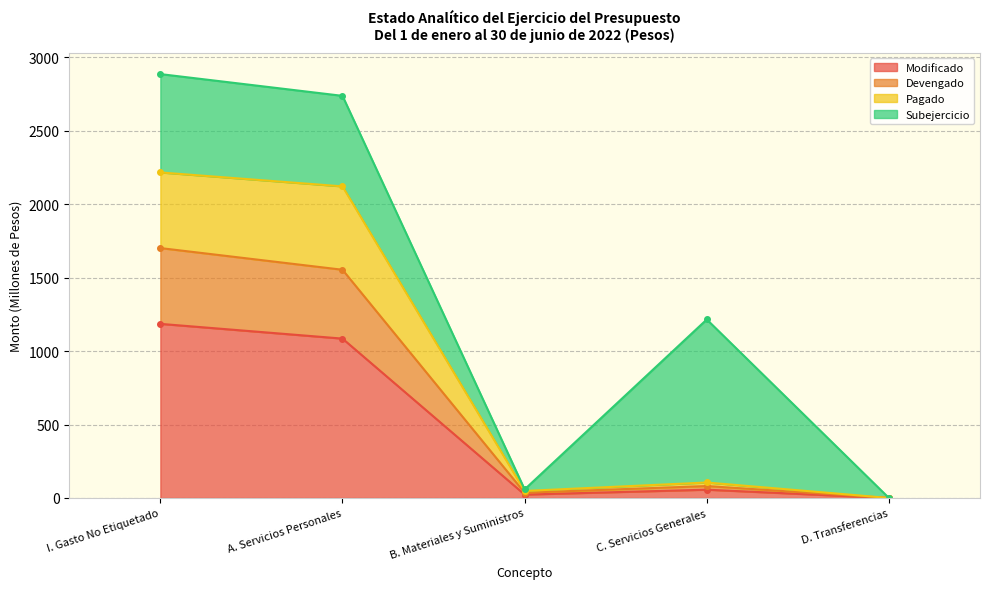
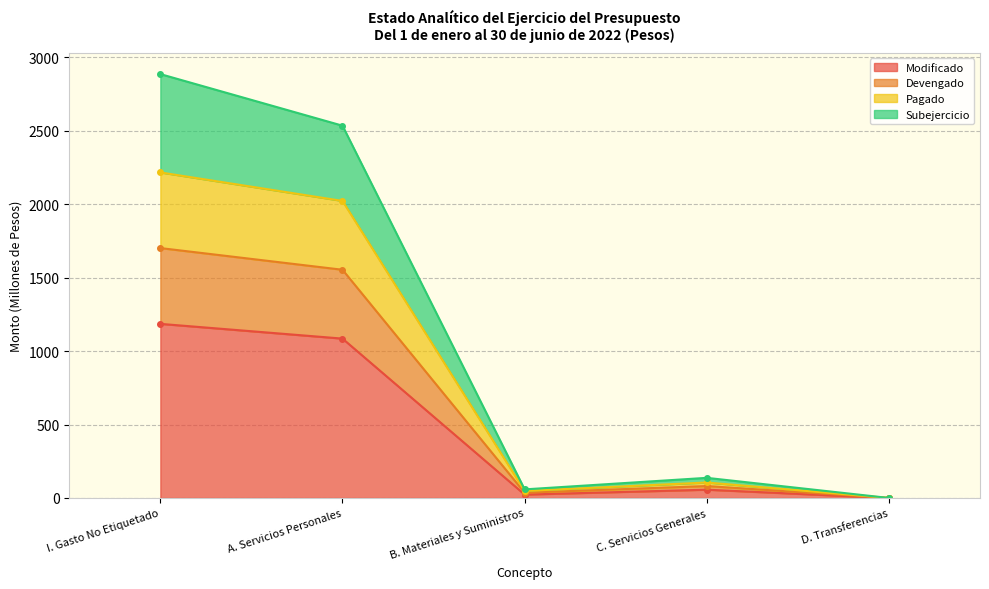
Pagado, A. Servicios Personales: 570 -> 470
Subejercicio, A. Servicios Personales: 620 -> 510
Subejercicio, C. Servicios Generales: 1110 -> 30
